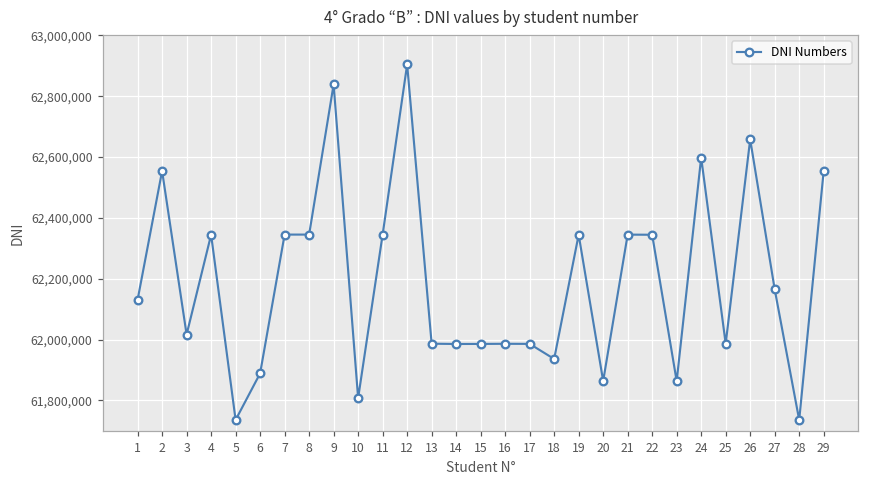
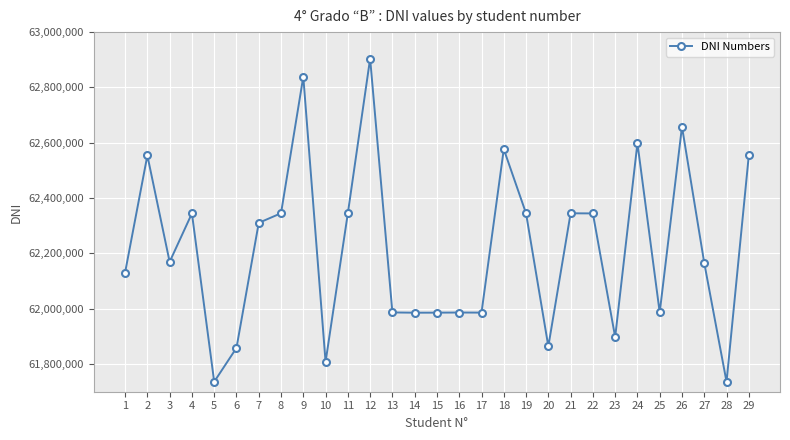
3: 62,020,000 -> 62,170,000
6: 61,890,000 -> 61,860,000
7: 62,350,000 -> 62,310,000
18: 61,940,000 -> 62,580,000
23: 61,860,000 -> 61,900,000
